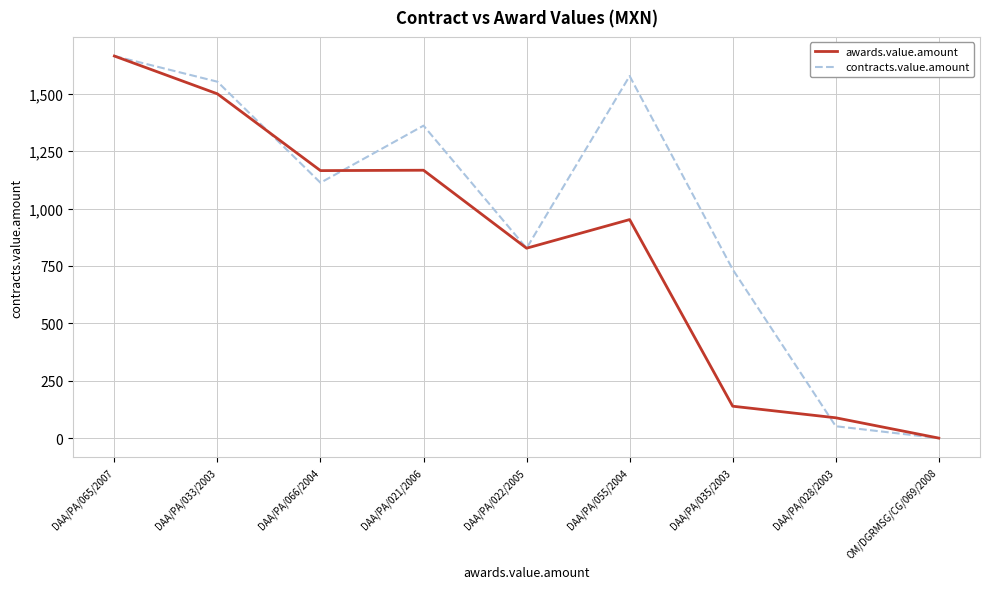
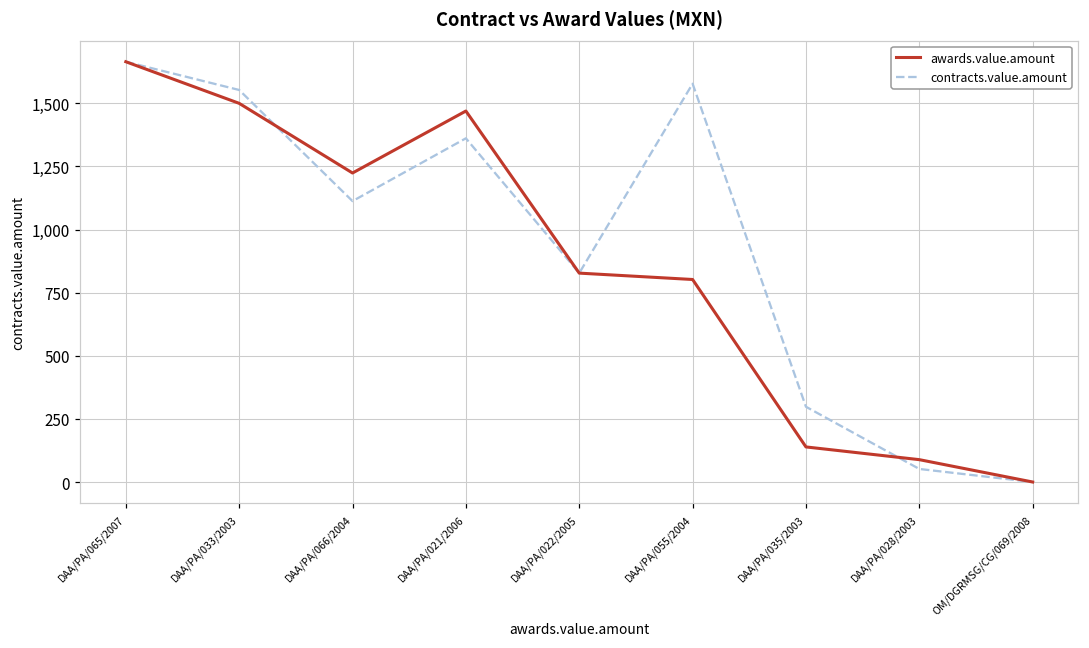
awards.value.amount, DAA/PA/066/2004: 1,170 -> 1,220
awards.value.amount, DAA/PA/021/2006: 1,170 -> 1,470
awards.value.amount, DAA/PA/055/2004: 950 -> 800
contracts.value.amount, DAA/PA/035/2003: 730 -> 300
